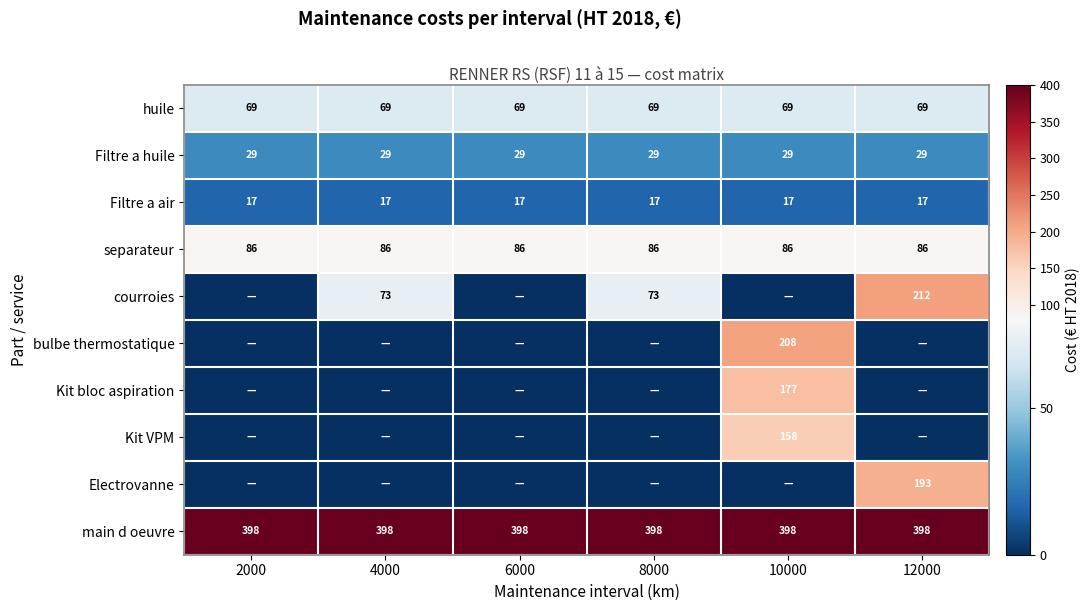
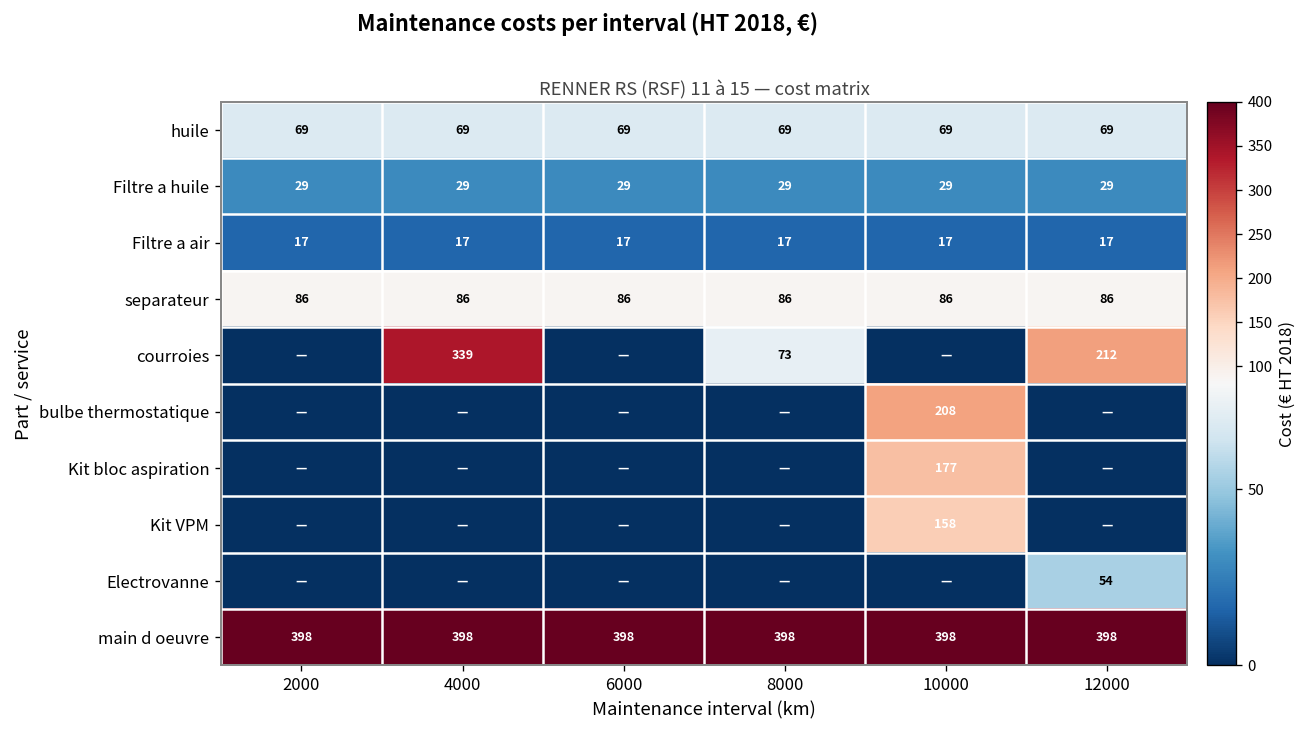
courroies, 4000: 73 -> 339
Electrovanne, 12000: 193 -> 54
